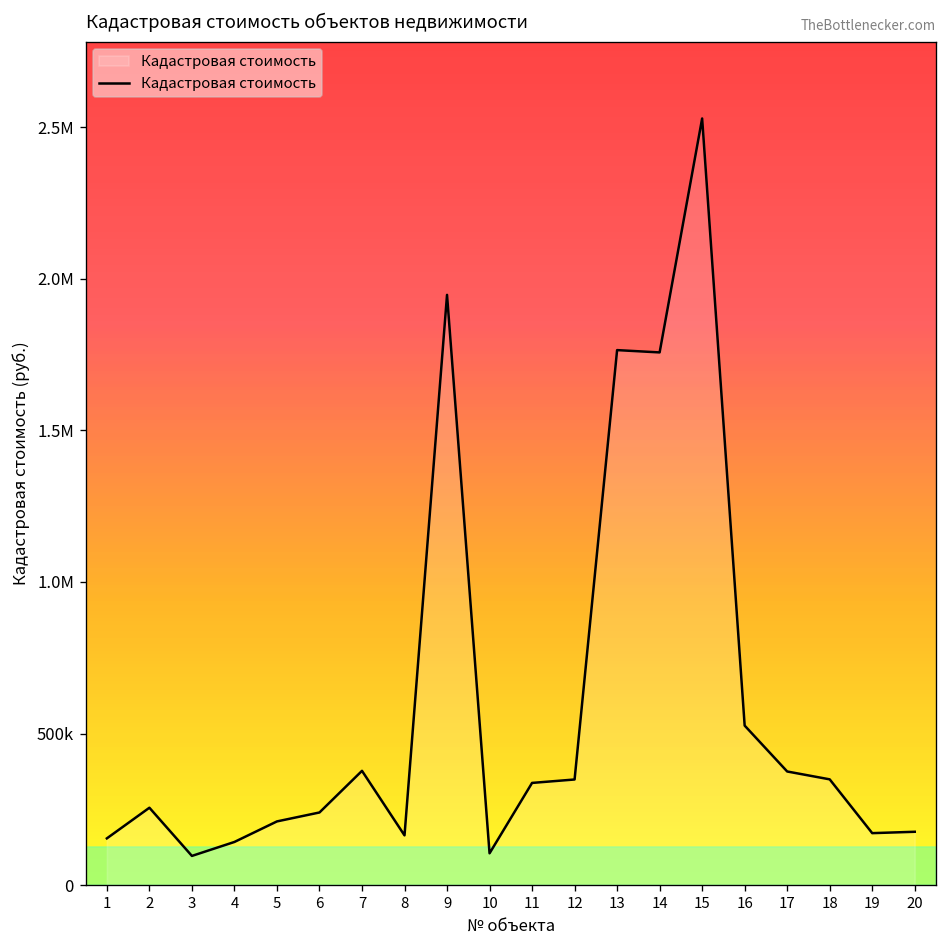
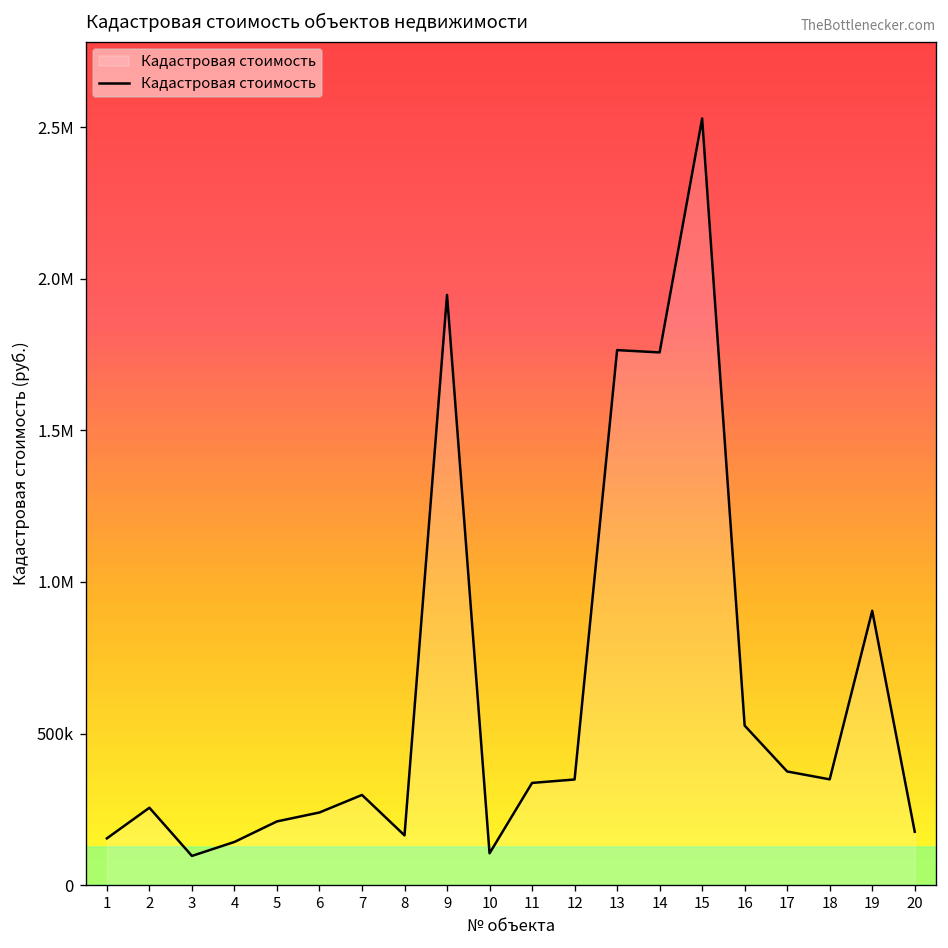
7: 380000 -> 300000
19: 170000 -> 900000
